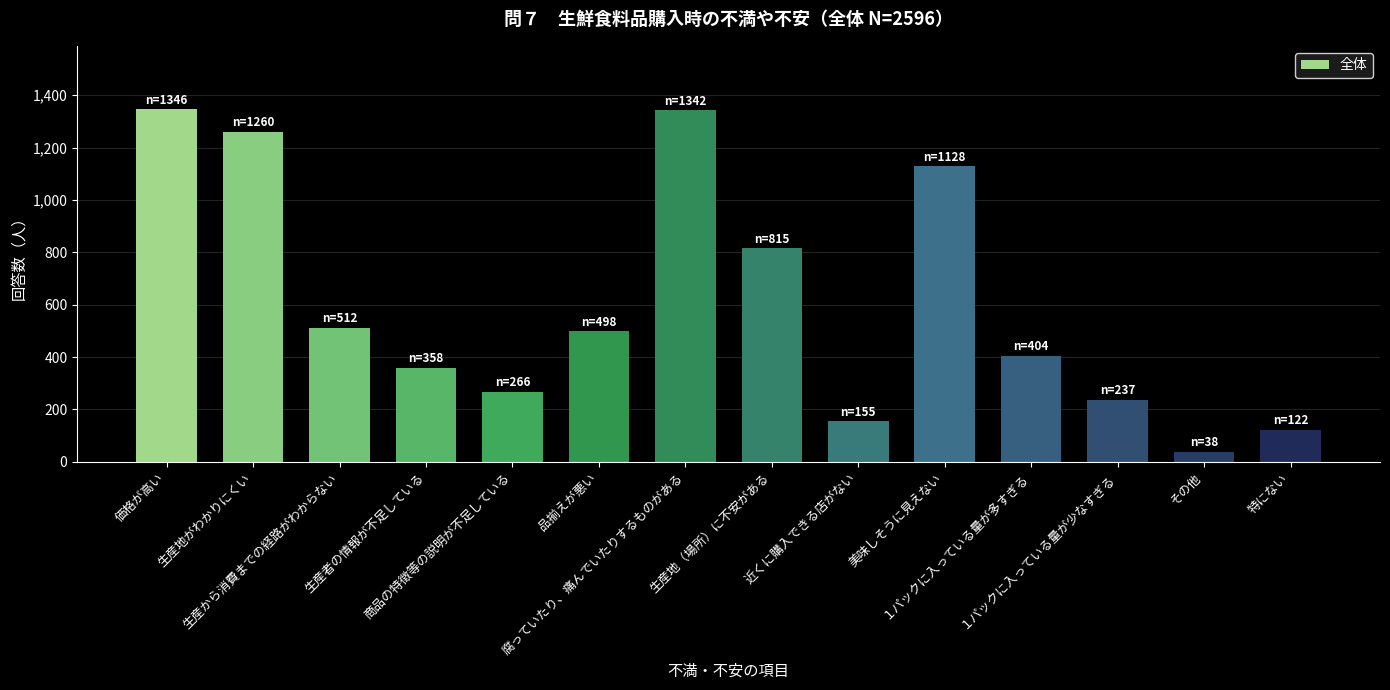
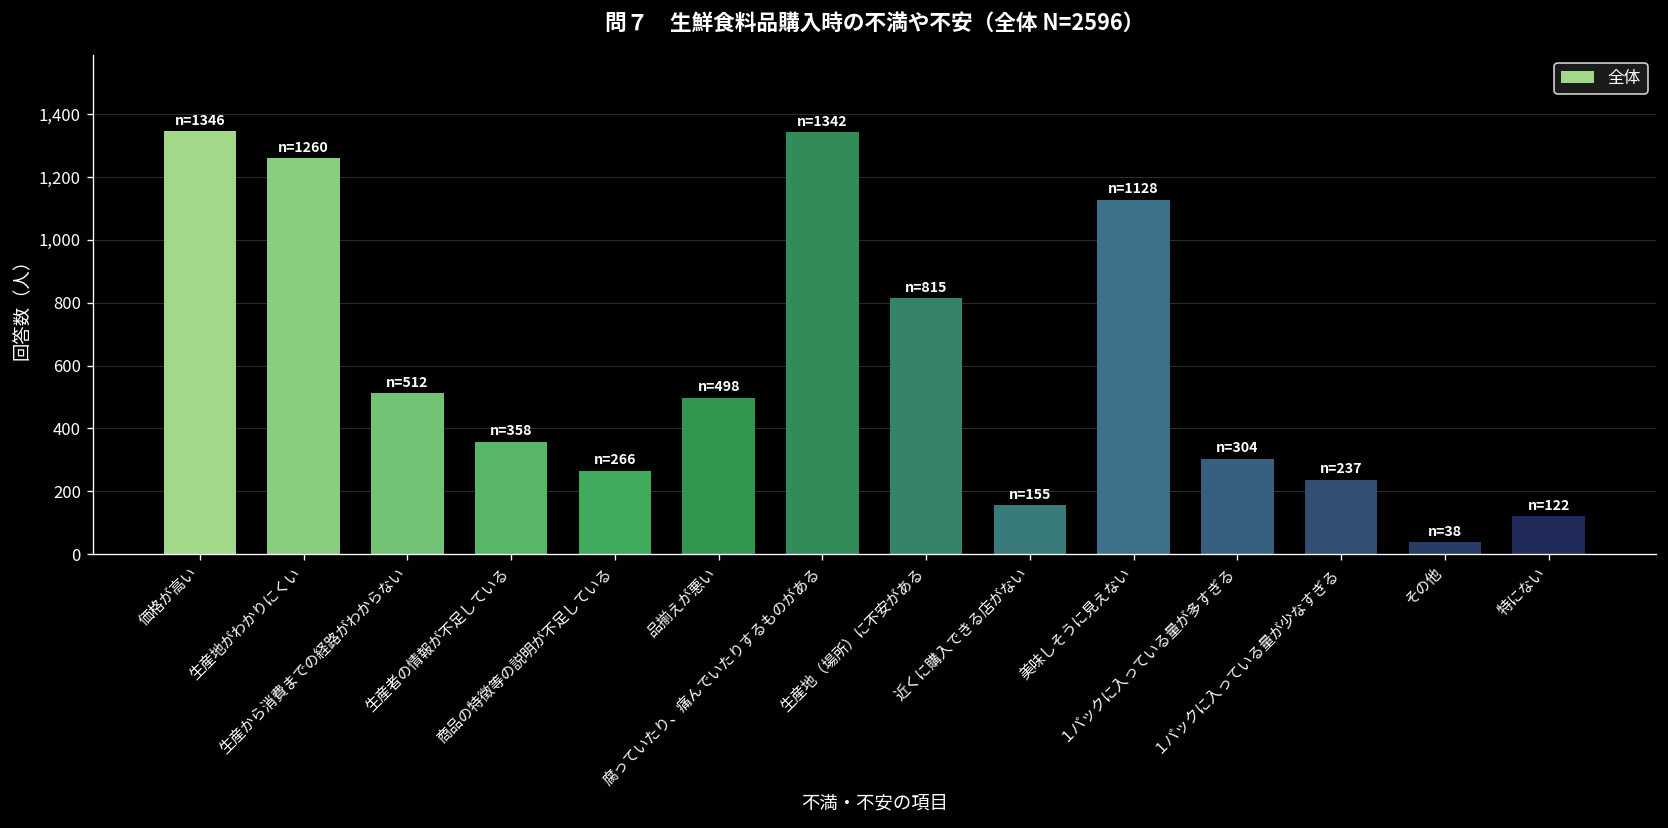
１パックに入っている量が多すぎる: 404 -> 304
